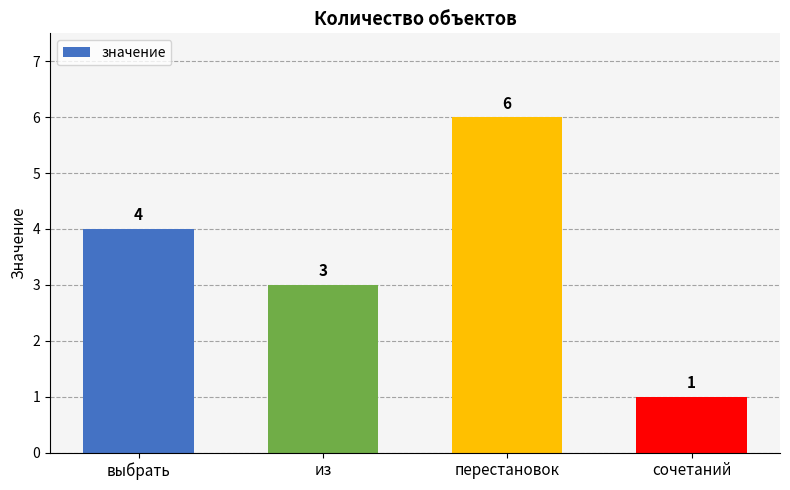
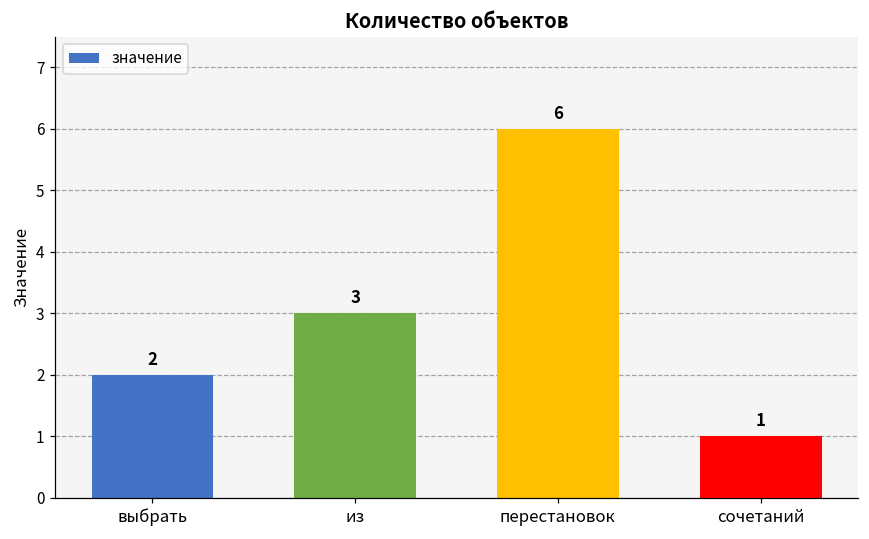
выбрать: 4 -> 2
